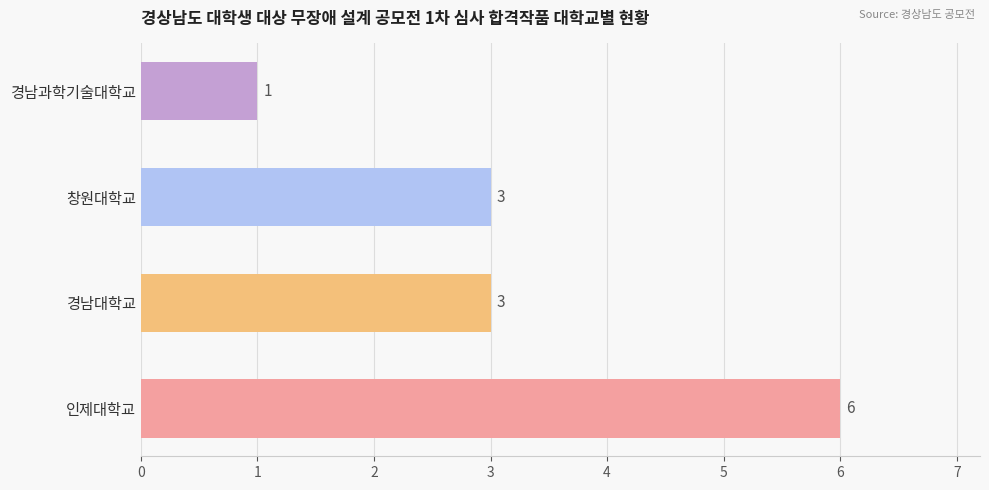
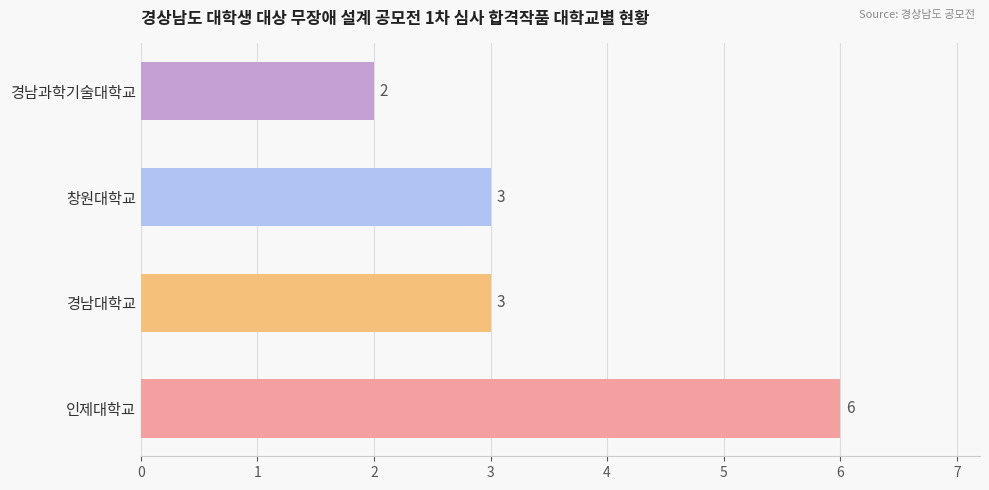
경남과학기술대학교: 1 -> 2
